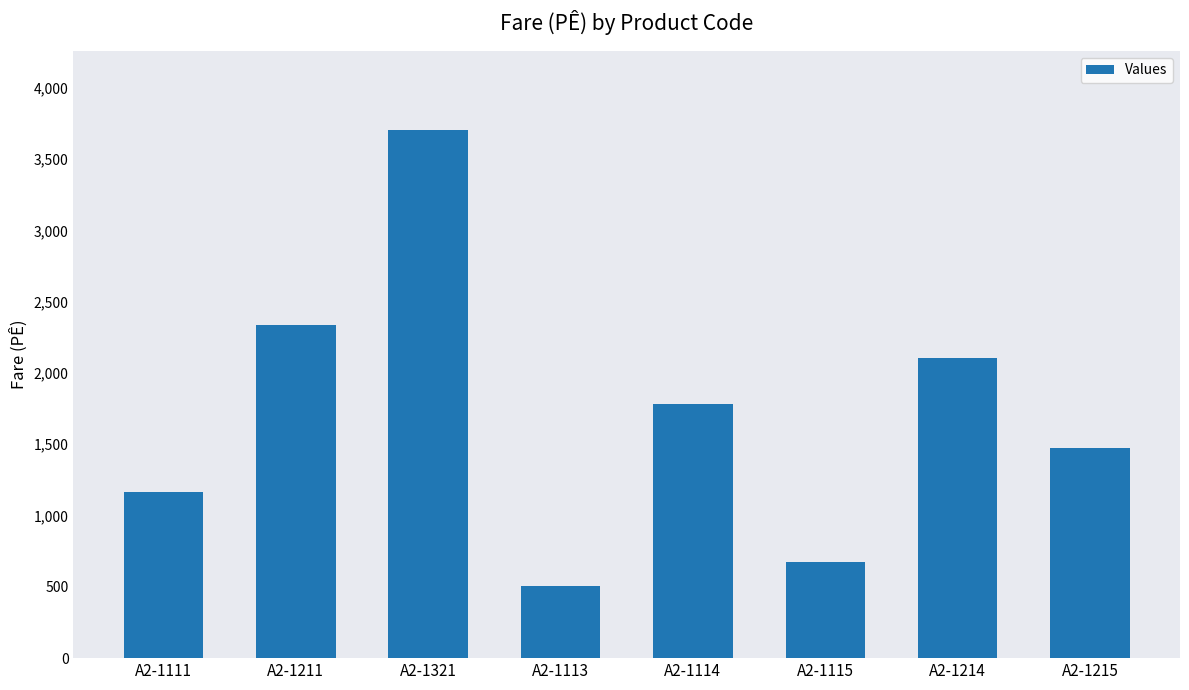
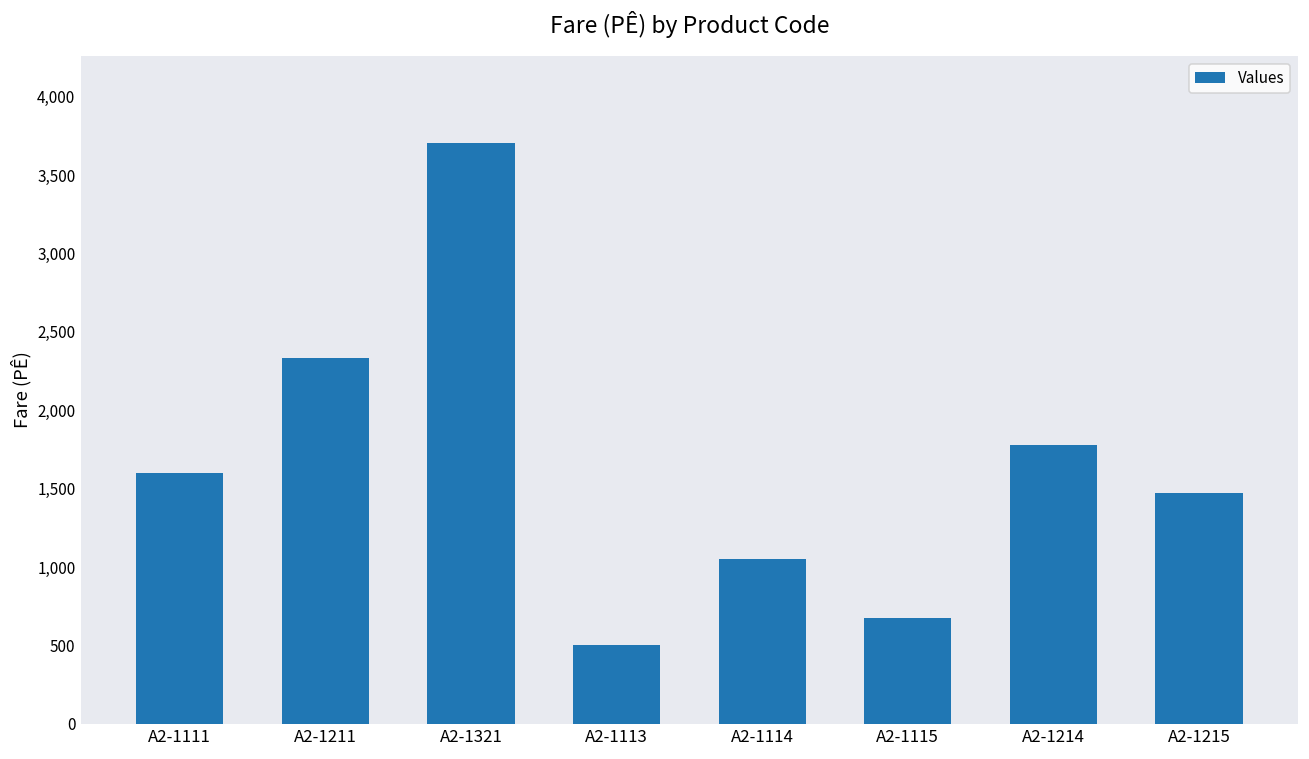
A2-1111: 1,170 -> 1,600
A2-1114: 1,780 -> 1,050
A2-1214: 2,100 -> 1,780
